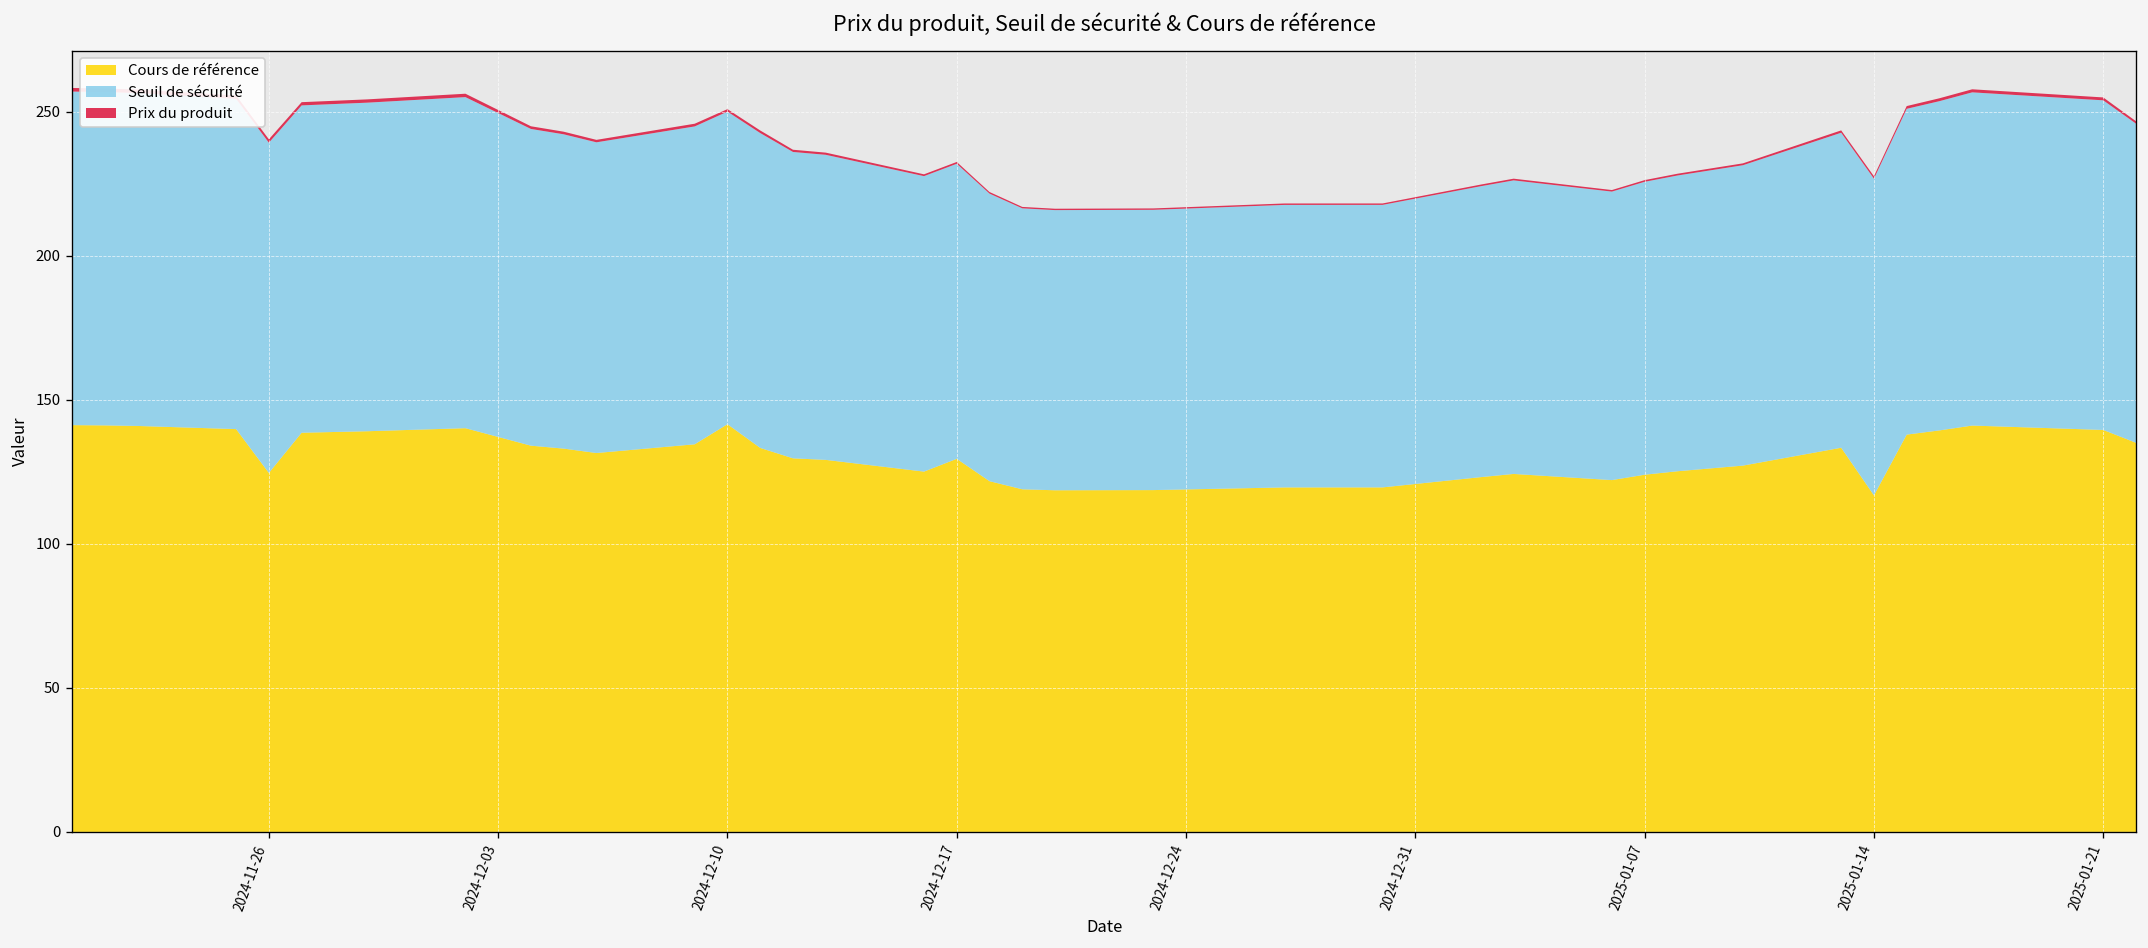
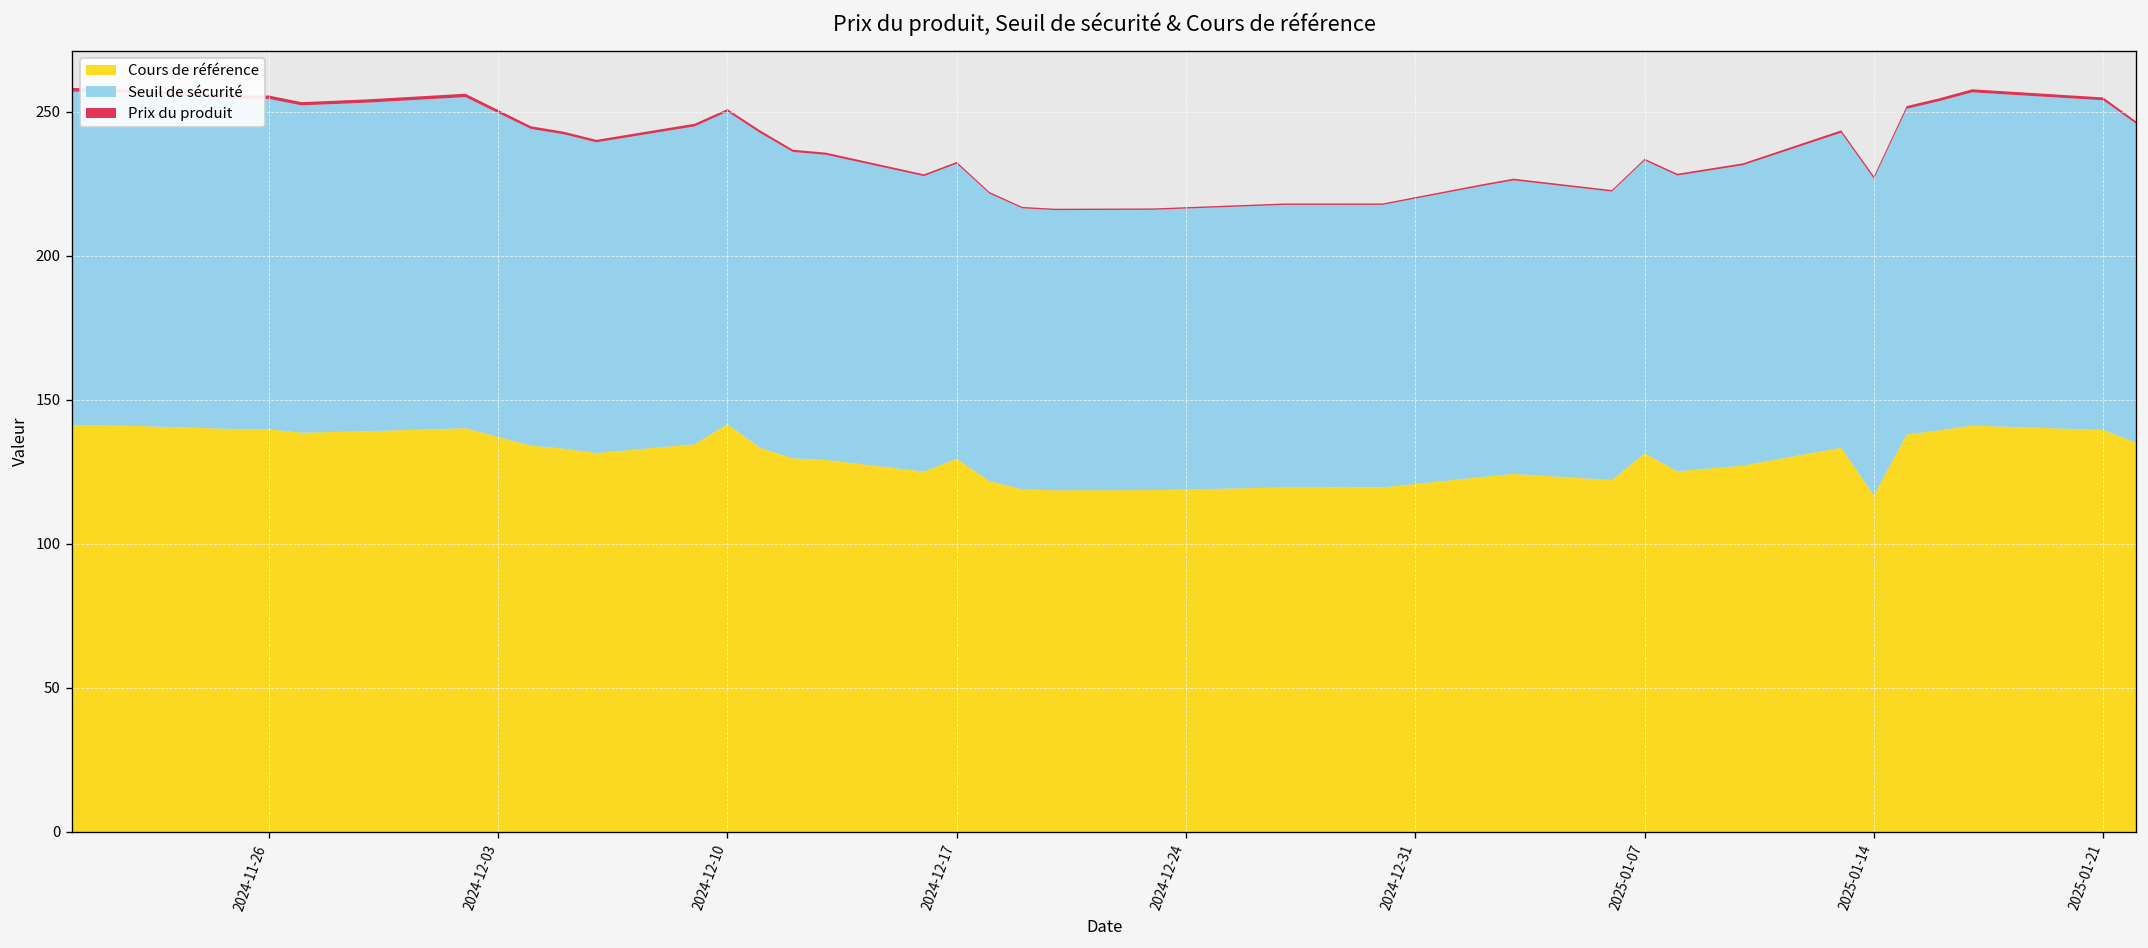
Cours de référence, 2024-11-26: 125 -> 140
Cours de référence, 2025-01-07: 124 -> 131
